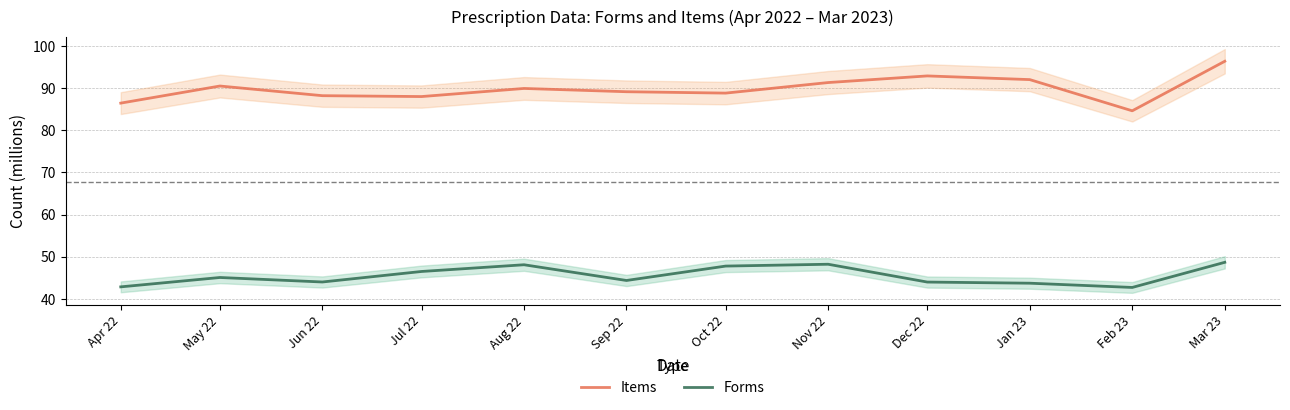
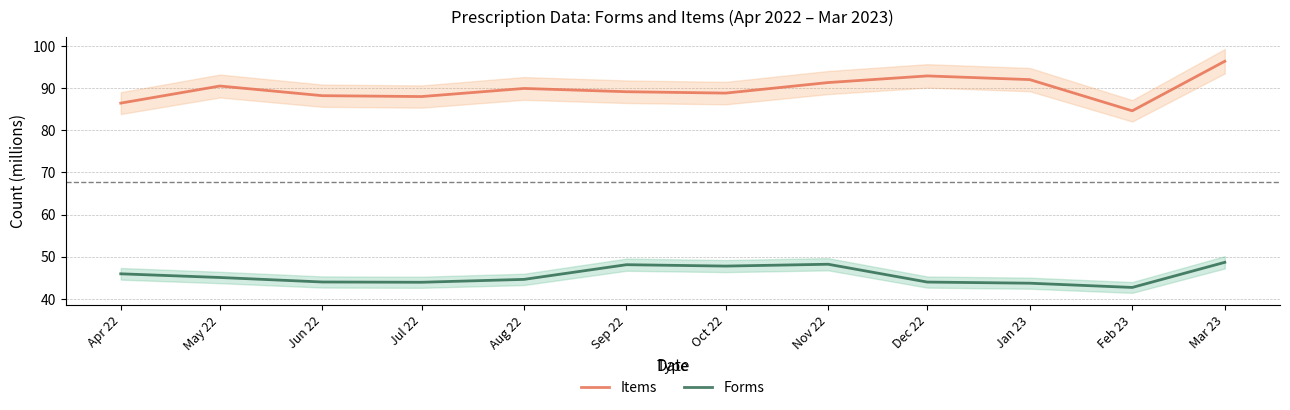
Forms, Apr 22: 43 -> 46
Forms, Jul 22: 46 -> 44
Forms, Aug 22: 48 -> 45
Forms, Sep 22: 44 -> 48
